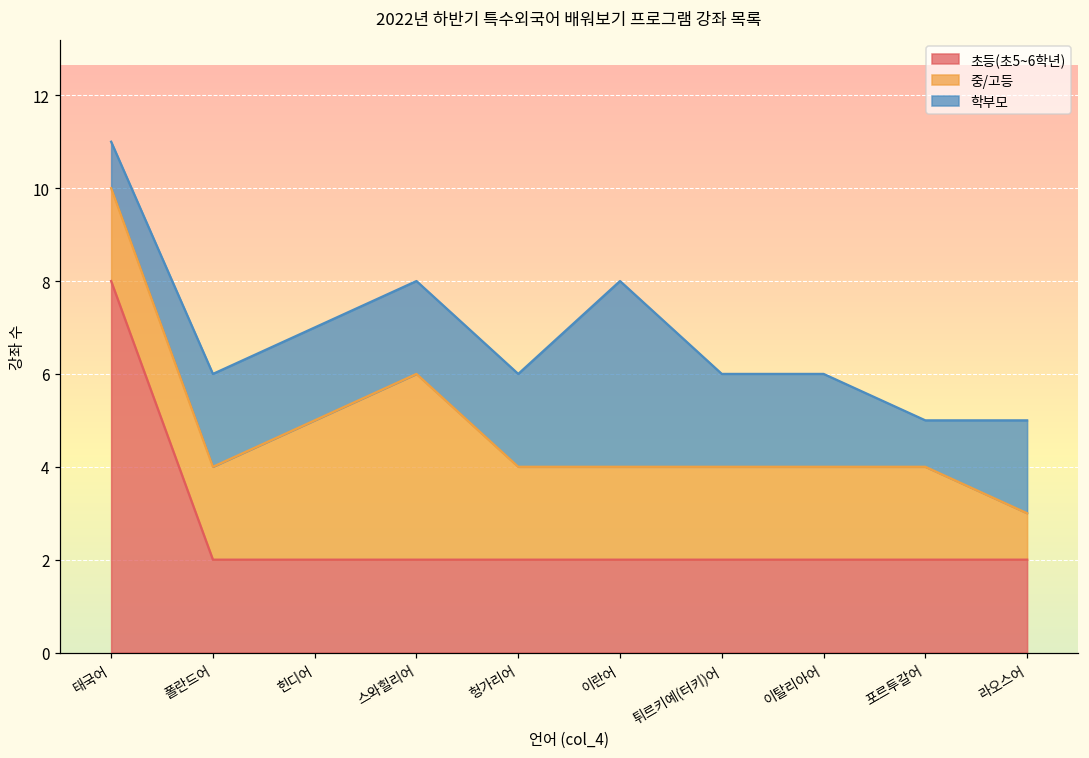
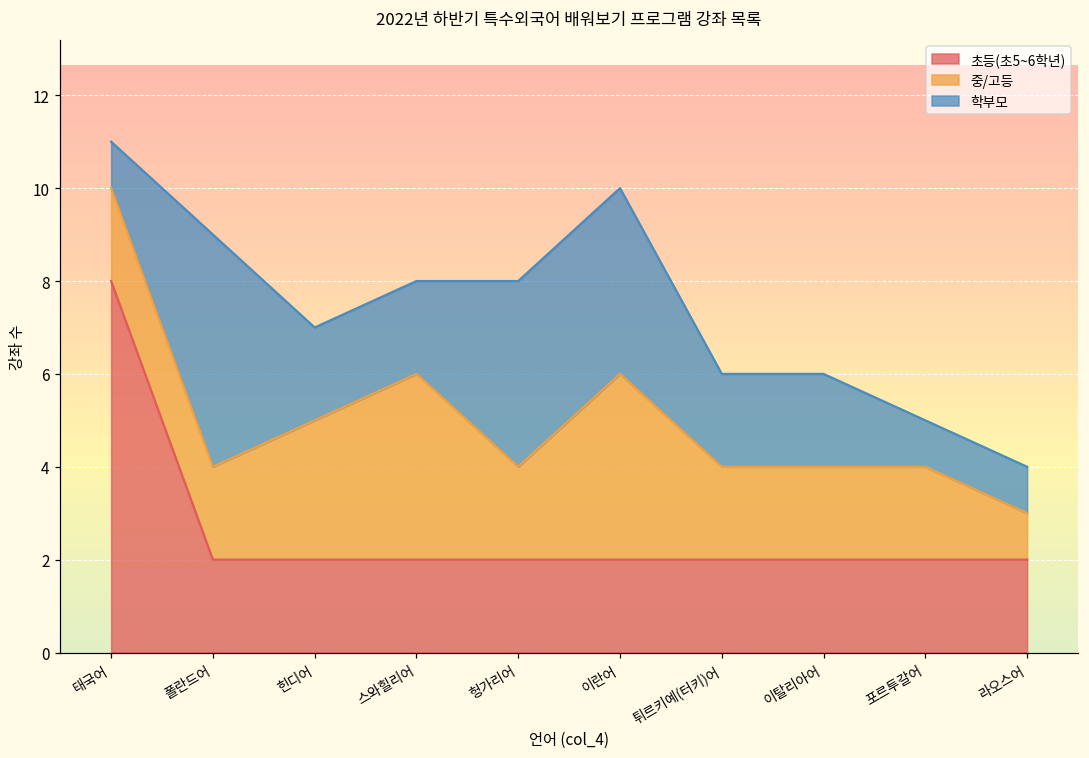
학부모, 폴란드어: 2 -> 5
학부모, 헝가리어: 2 -> 4
중/고등, 이란어: 2 -> 4
학부모, 라오스어: 2 -> 1
